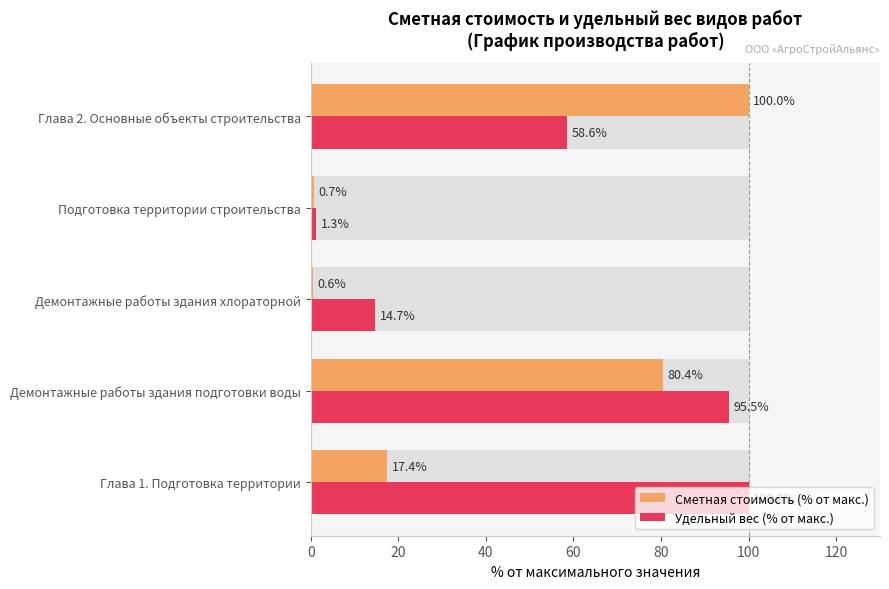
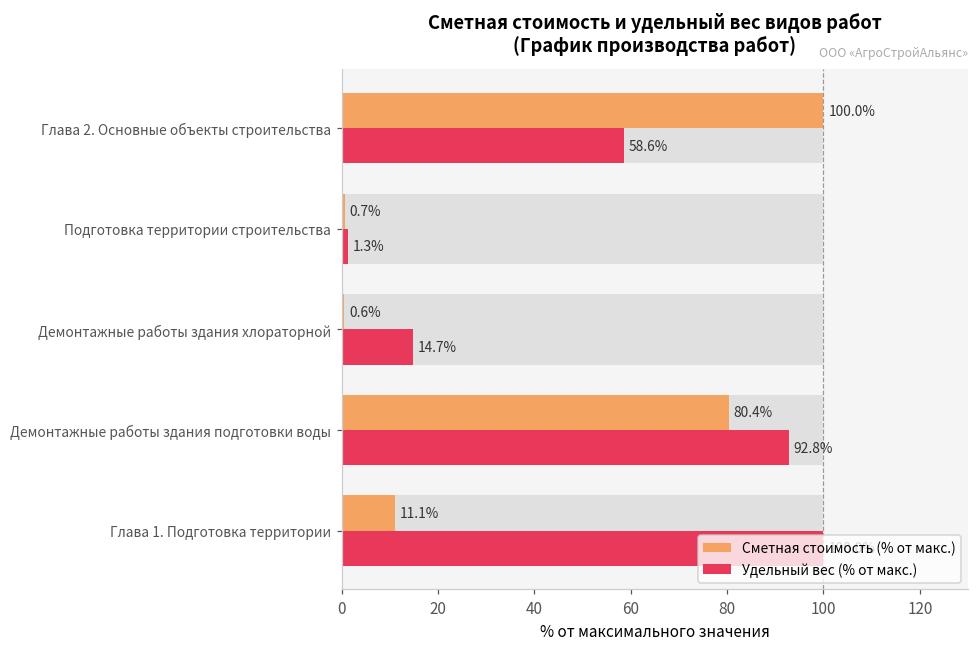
Удельный вес (% от макс.), Демонтажные работы здания подготовки воды: 95.5% -> 92.8%
Сметная стоимость (% от макс.), Глава 1. Подготовка территории: 17.4% -> 11.1%
